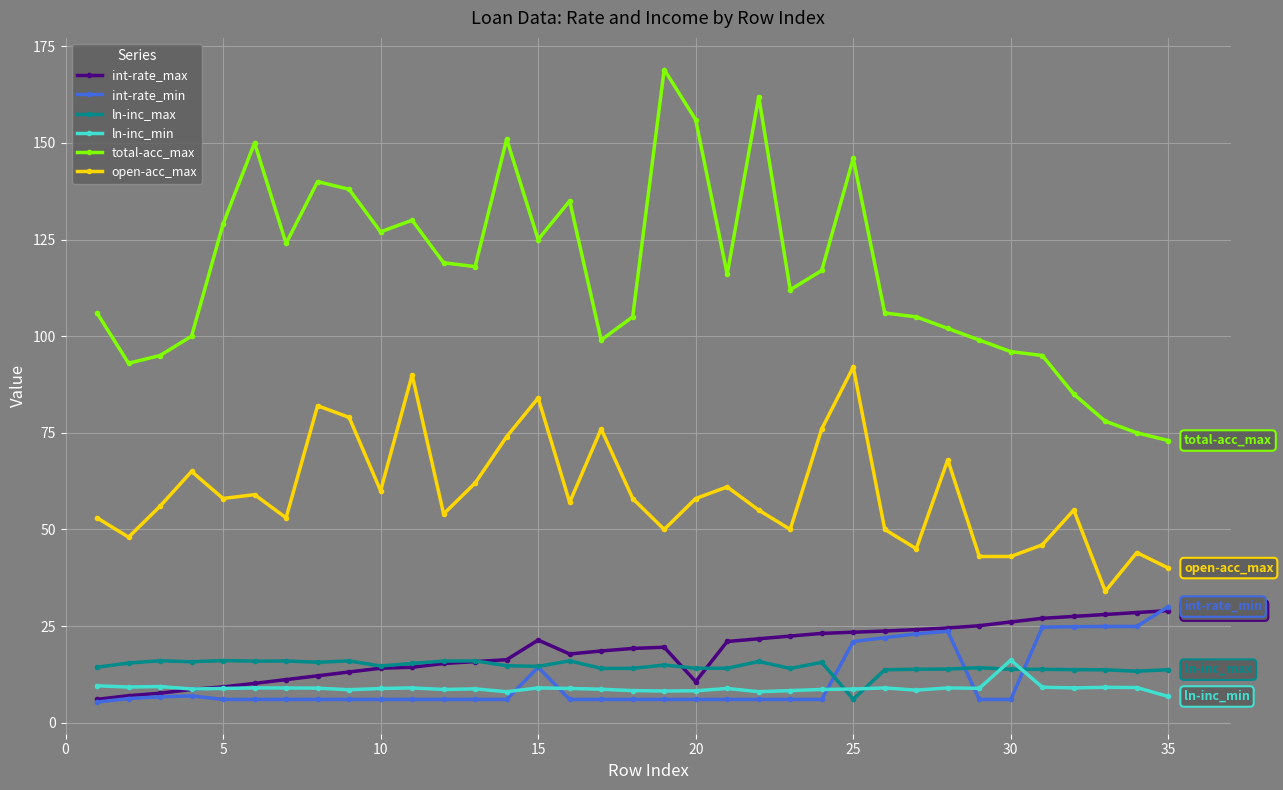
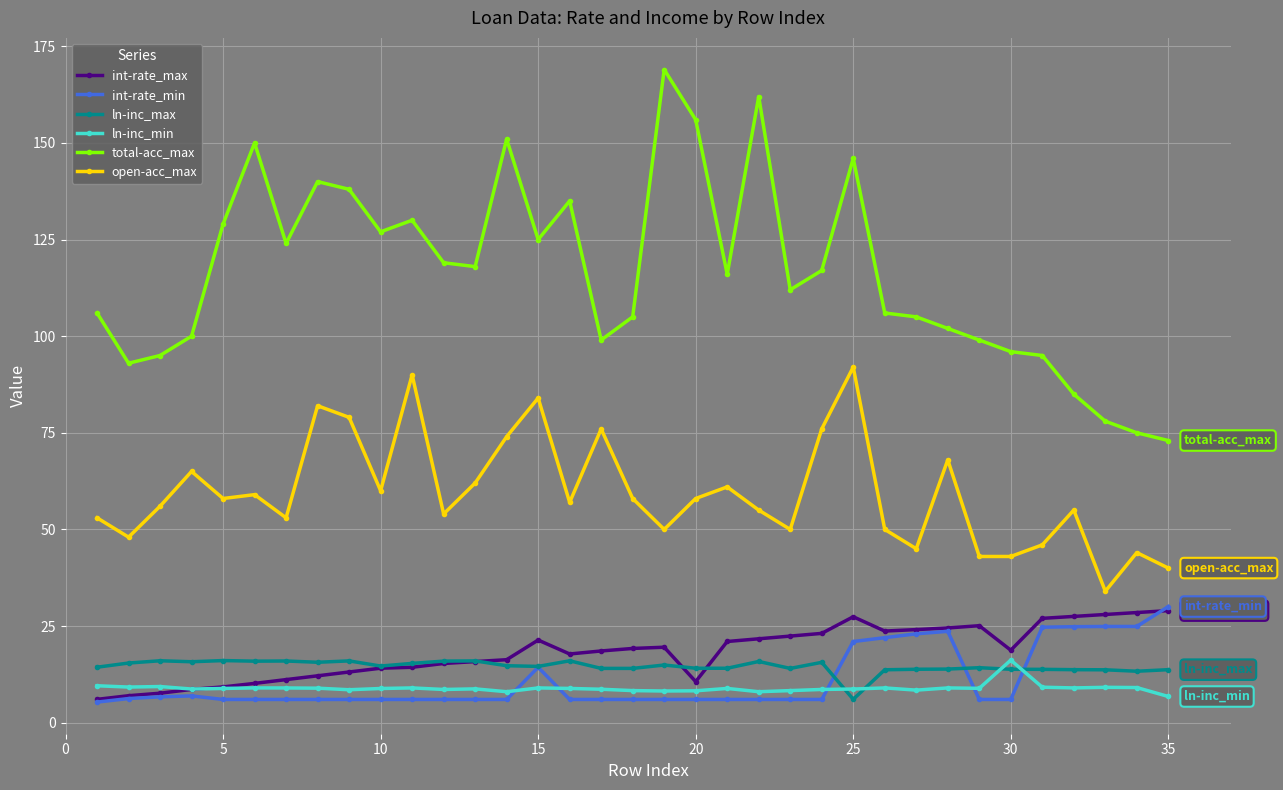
int-rate_max, 25: 23 -> 27
int-rate_max, 30: 26 -> 19
